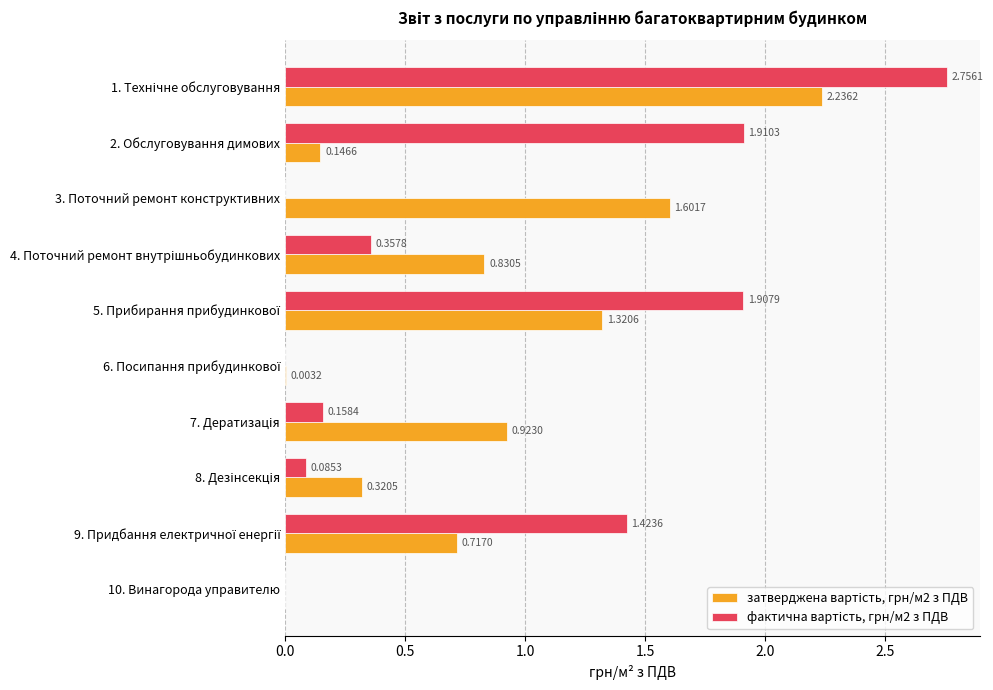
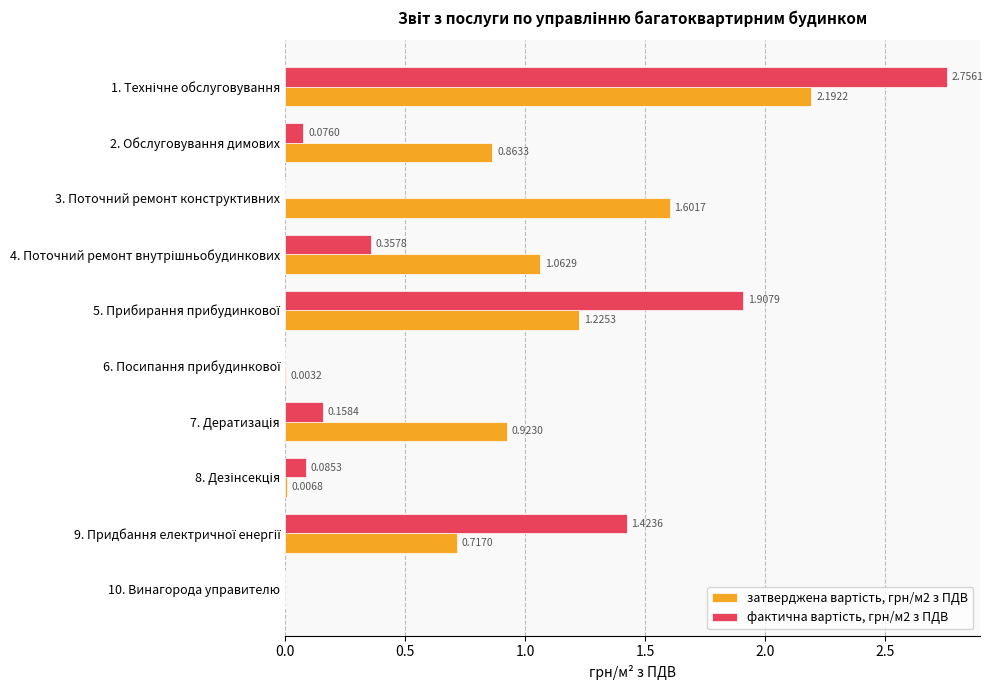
затверджена вартість, грн/м2 з ПДВ, 1. Технічне обслуговування: 2.2362 -> 2.1922
фактична вартість, грн/м2 з ПДВ, 2. Обслуговування димових: 1.9103 -> 0.0760
затверджена вартість, грн/м2 з ПДВ, 2. Обслуговування димових: 0.1466 -> 0.8633
затверджена вартість, грн/м2 з ПДВ, 4. Поточний ремонт внутрішньобудинкових: 0.8305 -> 1.0629
затверджена вартість, грн/м2 з ПДВ, 5. Прибирання прибудинкової: 1.3206 -> 1.2253
затверджена вартість, грн/м2 з ПДВ, 8. Дезінсекція: 0.3205 -> 0.0068
